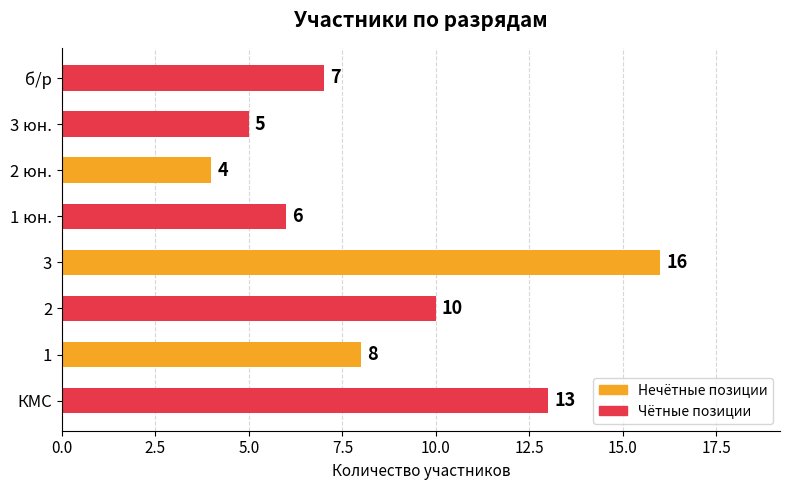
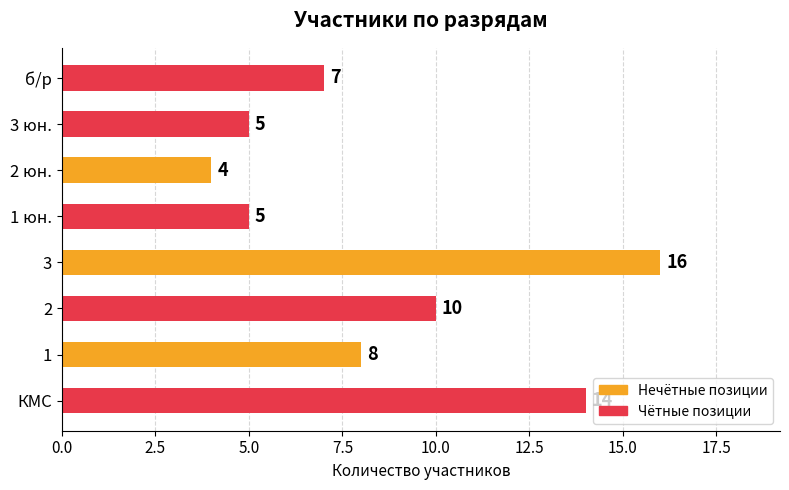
1 юн.: 6 -> 5
КМС: 13 -> 14
